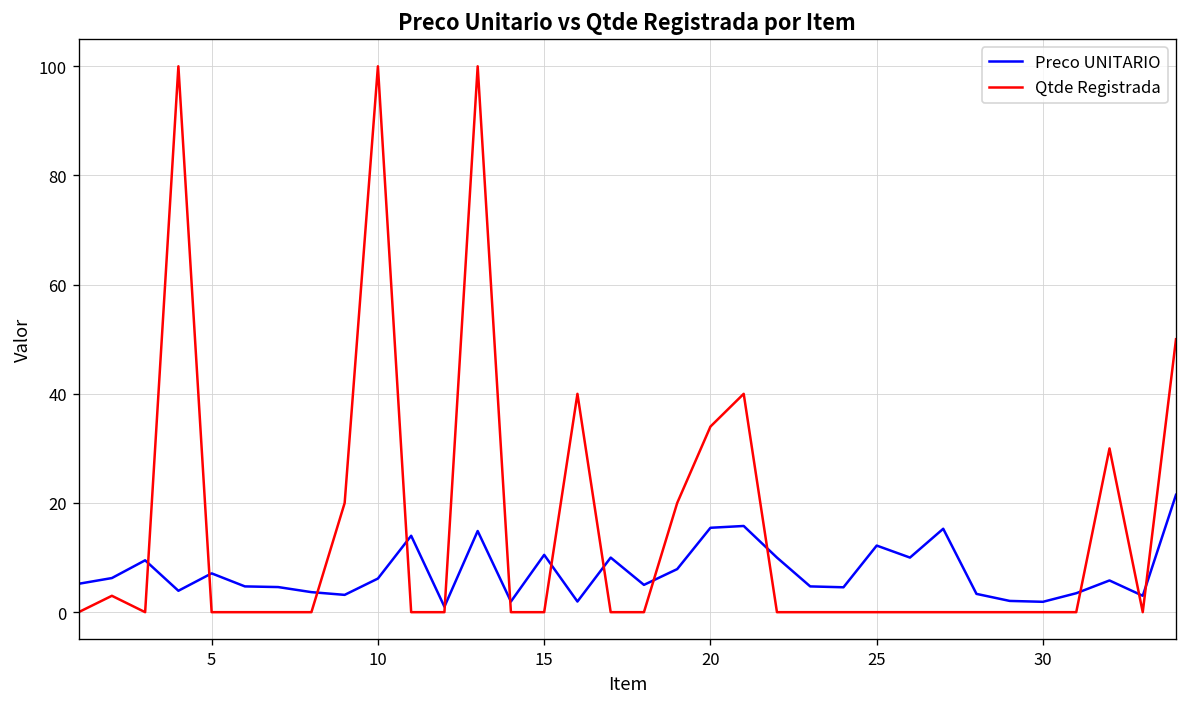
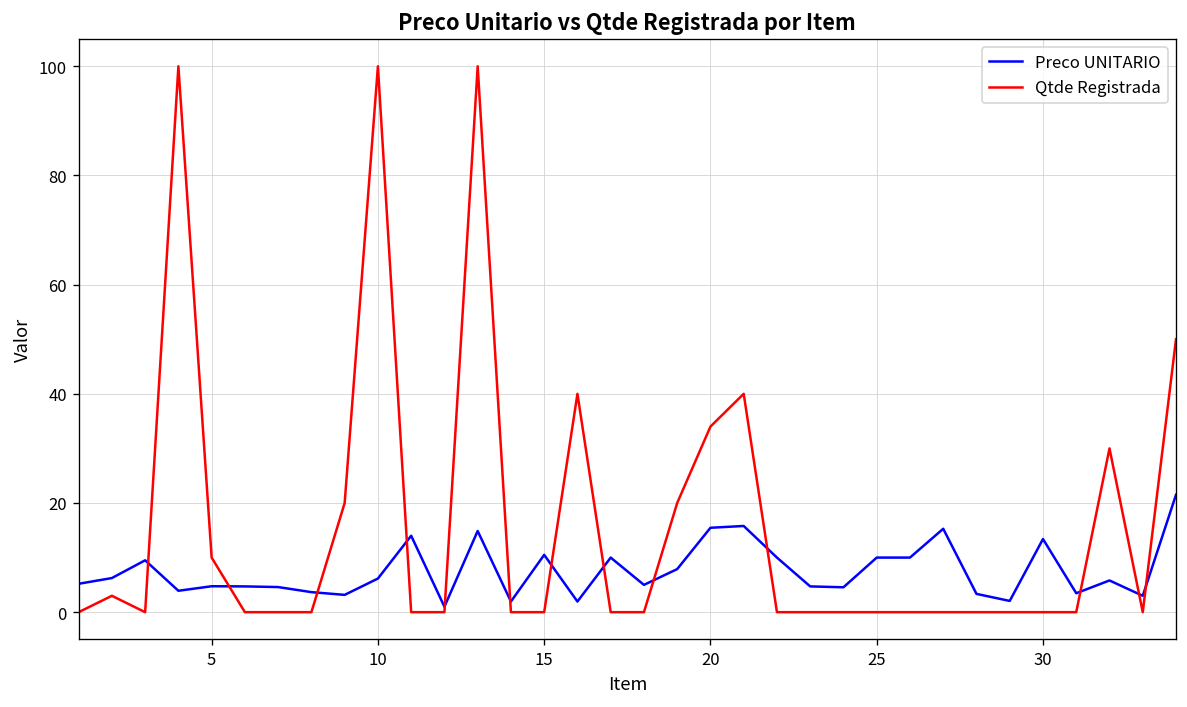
Preco UNITARIO, 5: 7 -> 5
Qtde Registrada, 5: 0 -> 10
Preco UNITARIO, 25: 12 -> 10
Preco UNITARIO, 30: 2 -> 13
